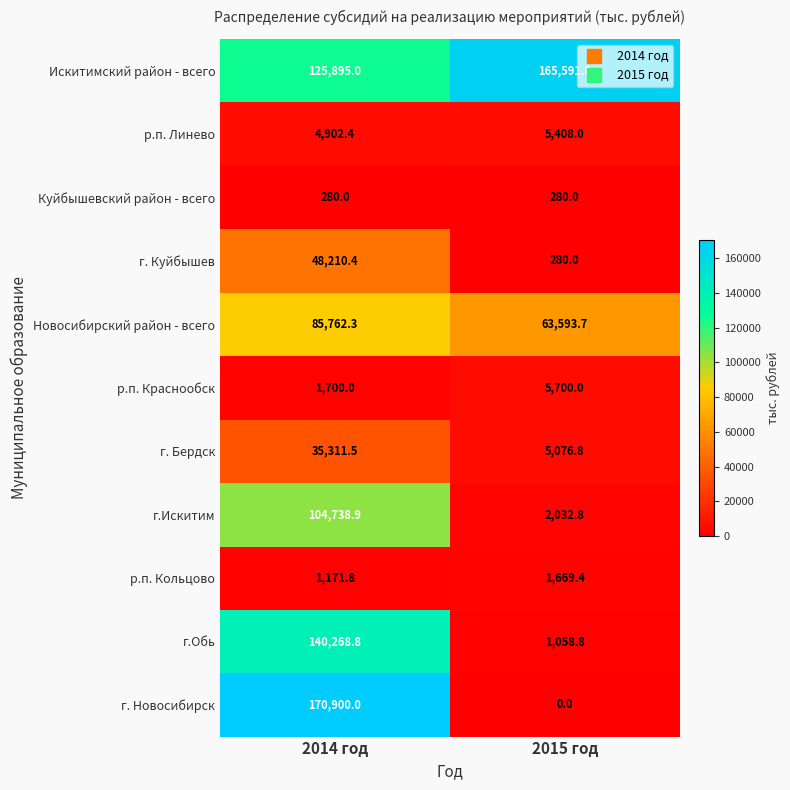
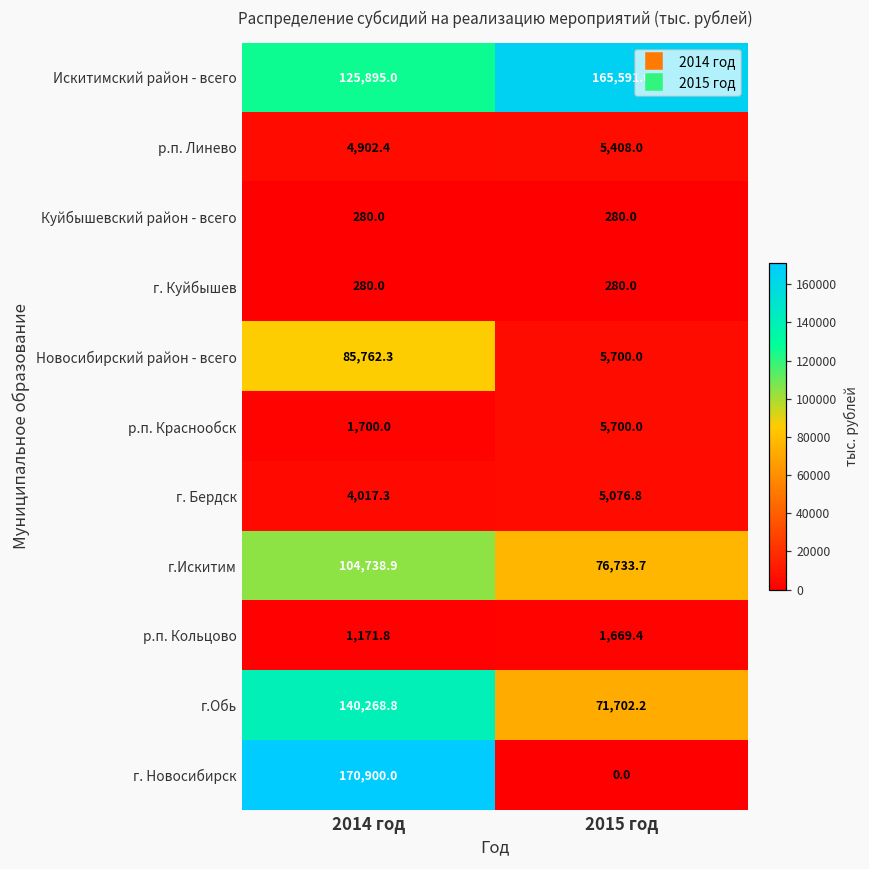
г. Куйбышев, 2014 год: 48,210.4 -> 280.0
Новосибирский район - всего, 2015 год: 63,593.7 -> 5,700.0
г. Бердск, 2014 год: 35,311.5 -> 4,017.3
г.Искитим, 2015 год: 2,032.8 -> 76,733.7
г.Обь, 2015 год: 1,058.8 -> 71,702.2
